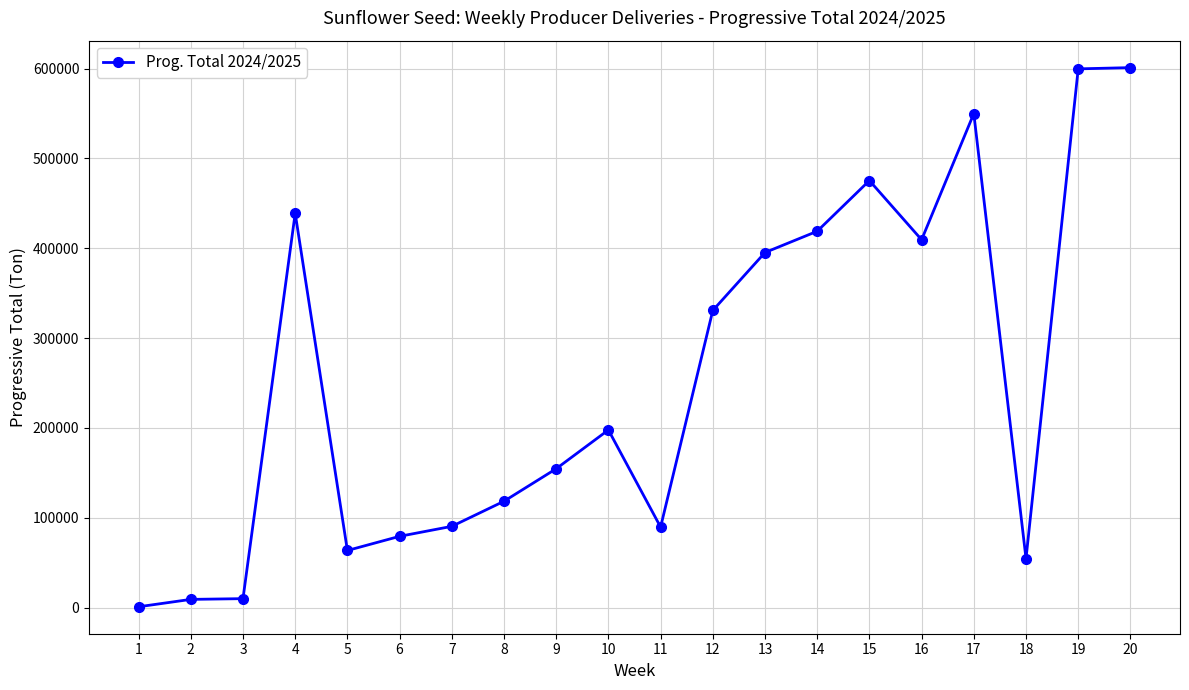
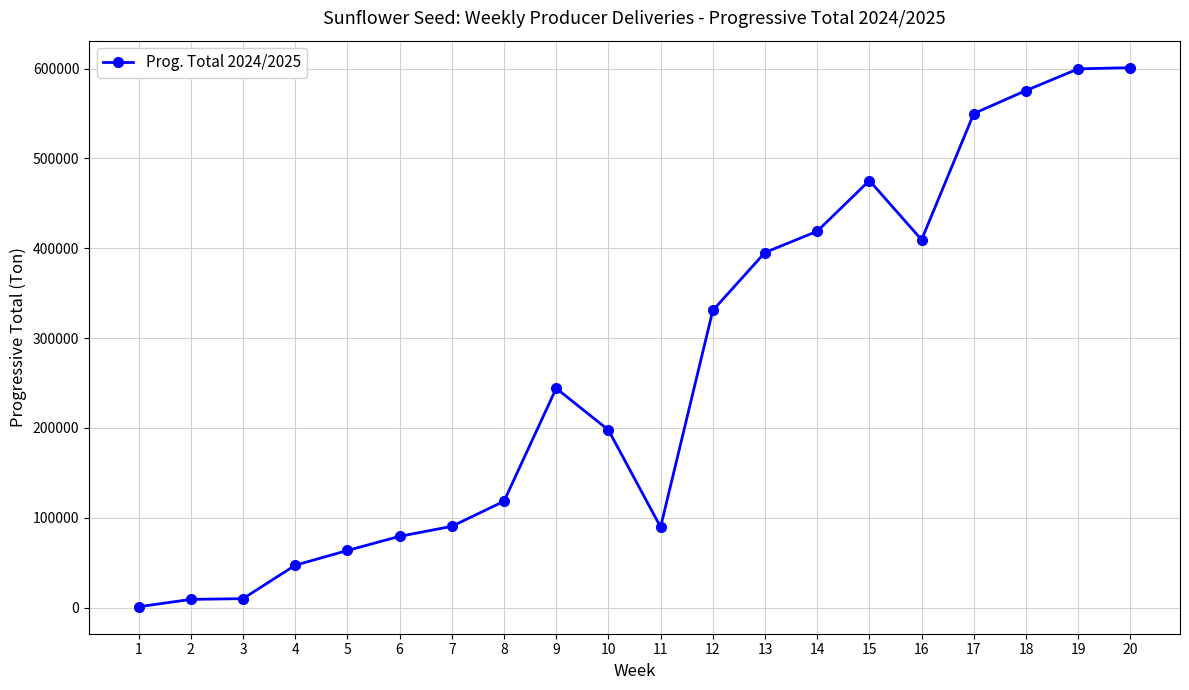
4: 440000 -> 50000
9: 150000 -> 240000
18: 50000 -> 580000
